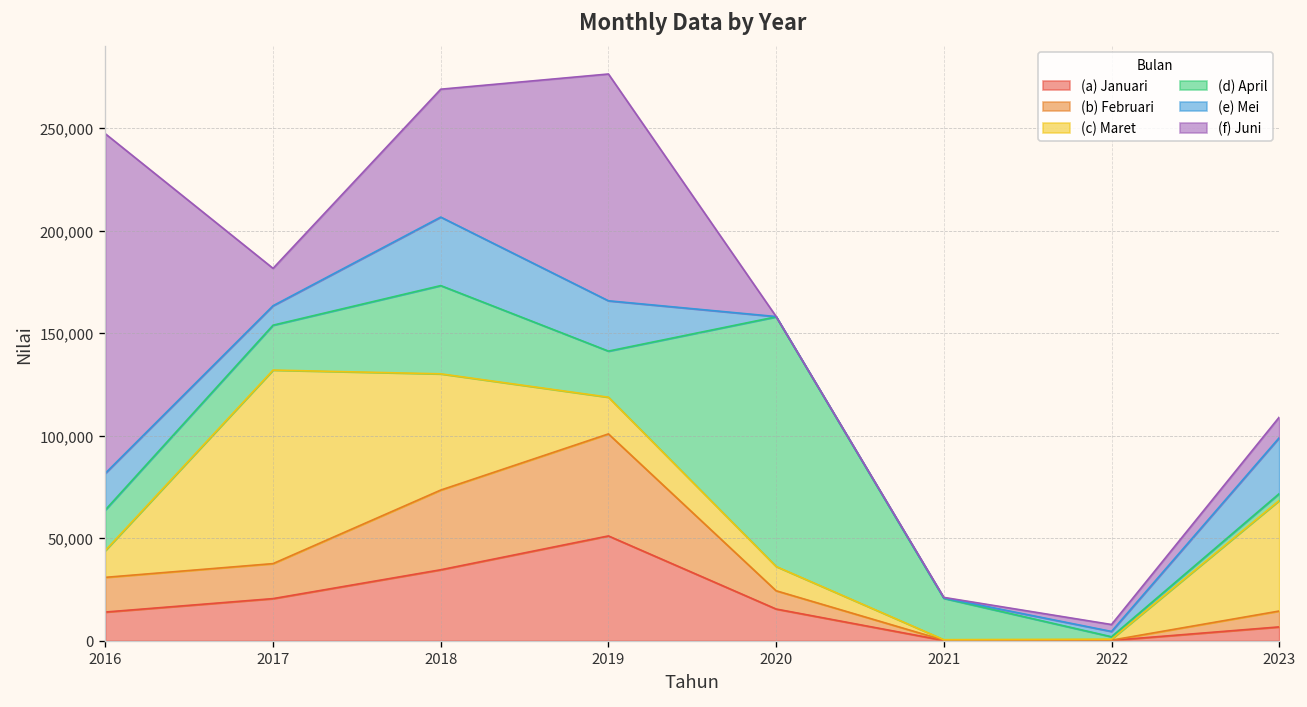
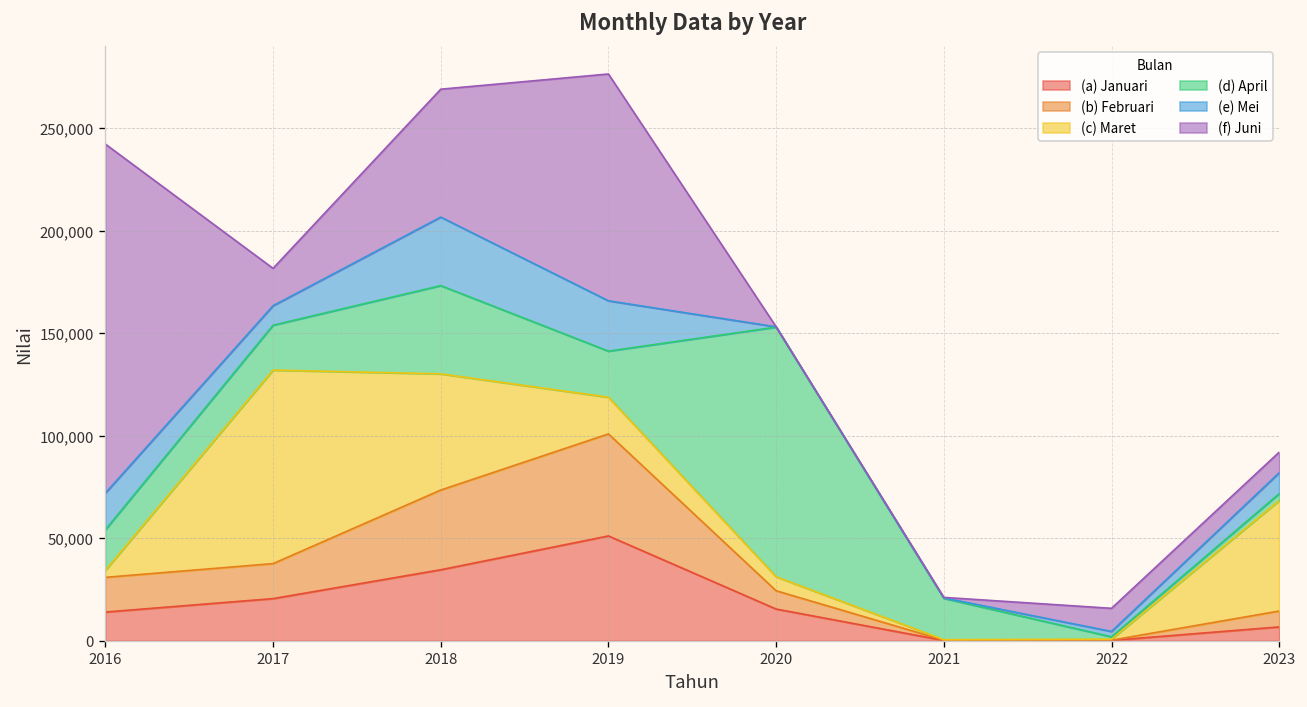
(c) Maret, 2016: 13,000 -> 3,000
(f) Juni, 2016: 166,000 -> 170,000
(c) Maret, 2020: 12,000 -> 7,000
(f) Juni, 2022: 3,000 -> 11,000
(e) Mei, 2023: 27,000 -> 10,000
